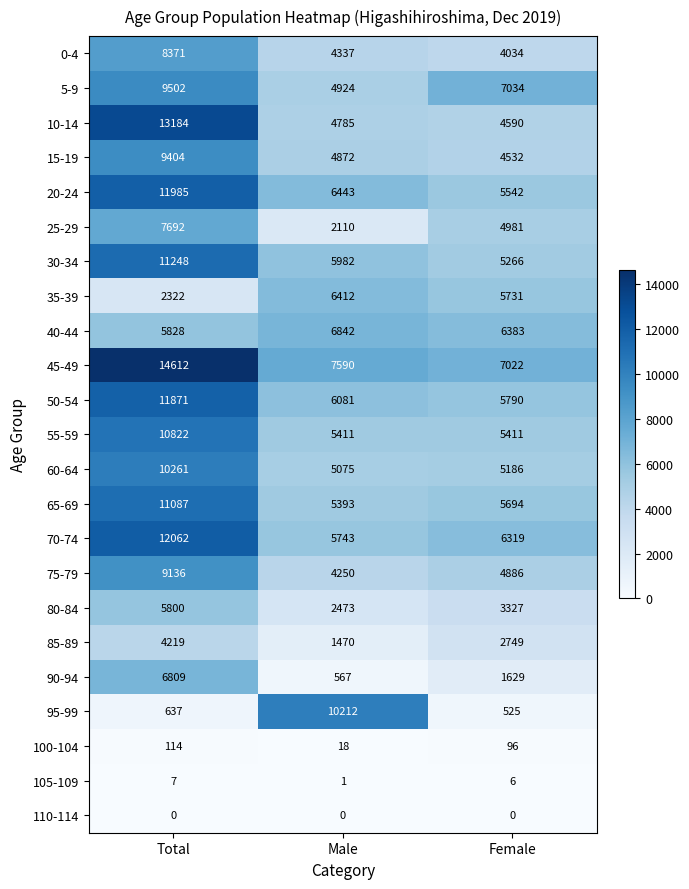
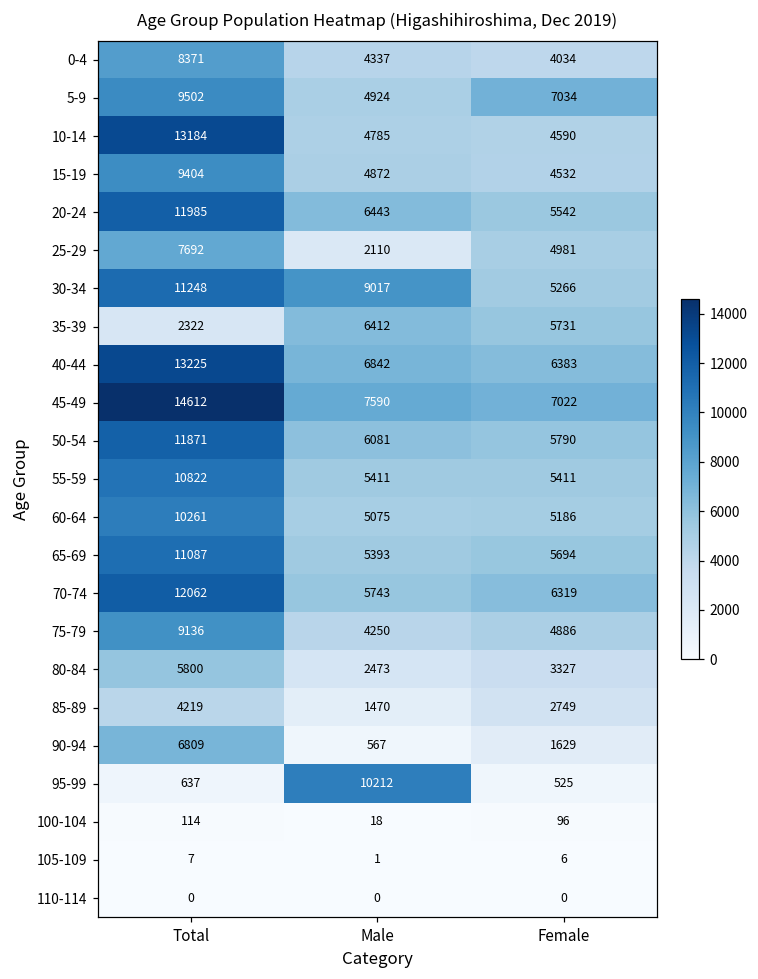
30-34, Male: 5982 -> 9017
40-44, Total: 5828 -> 13225
